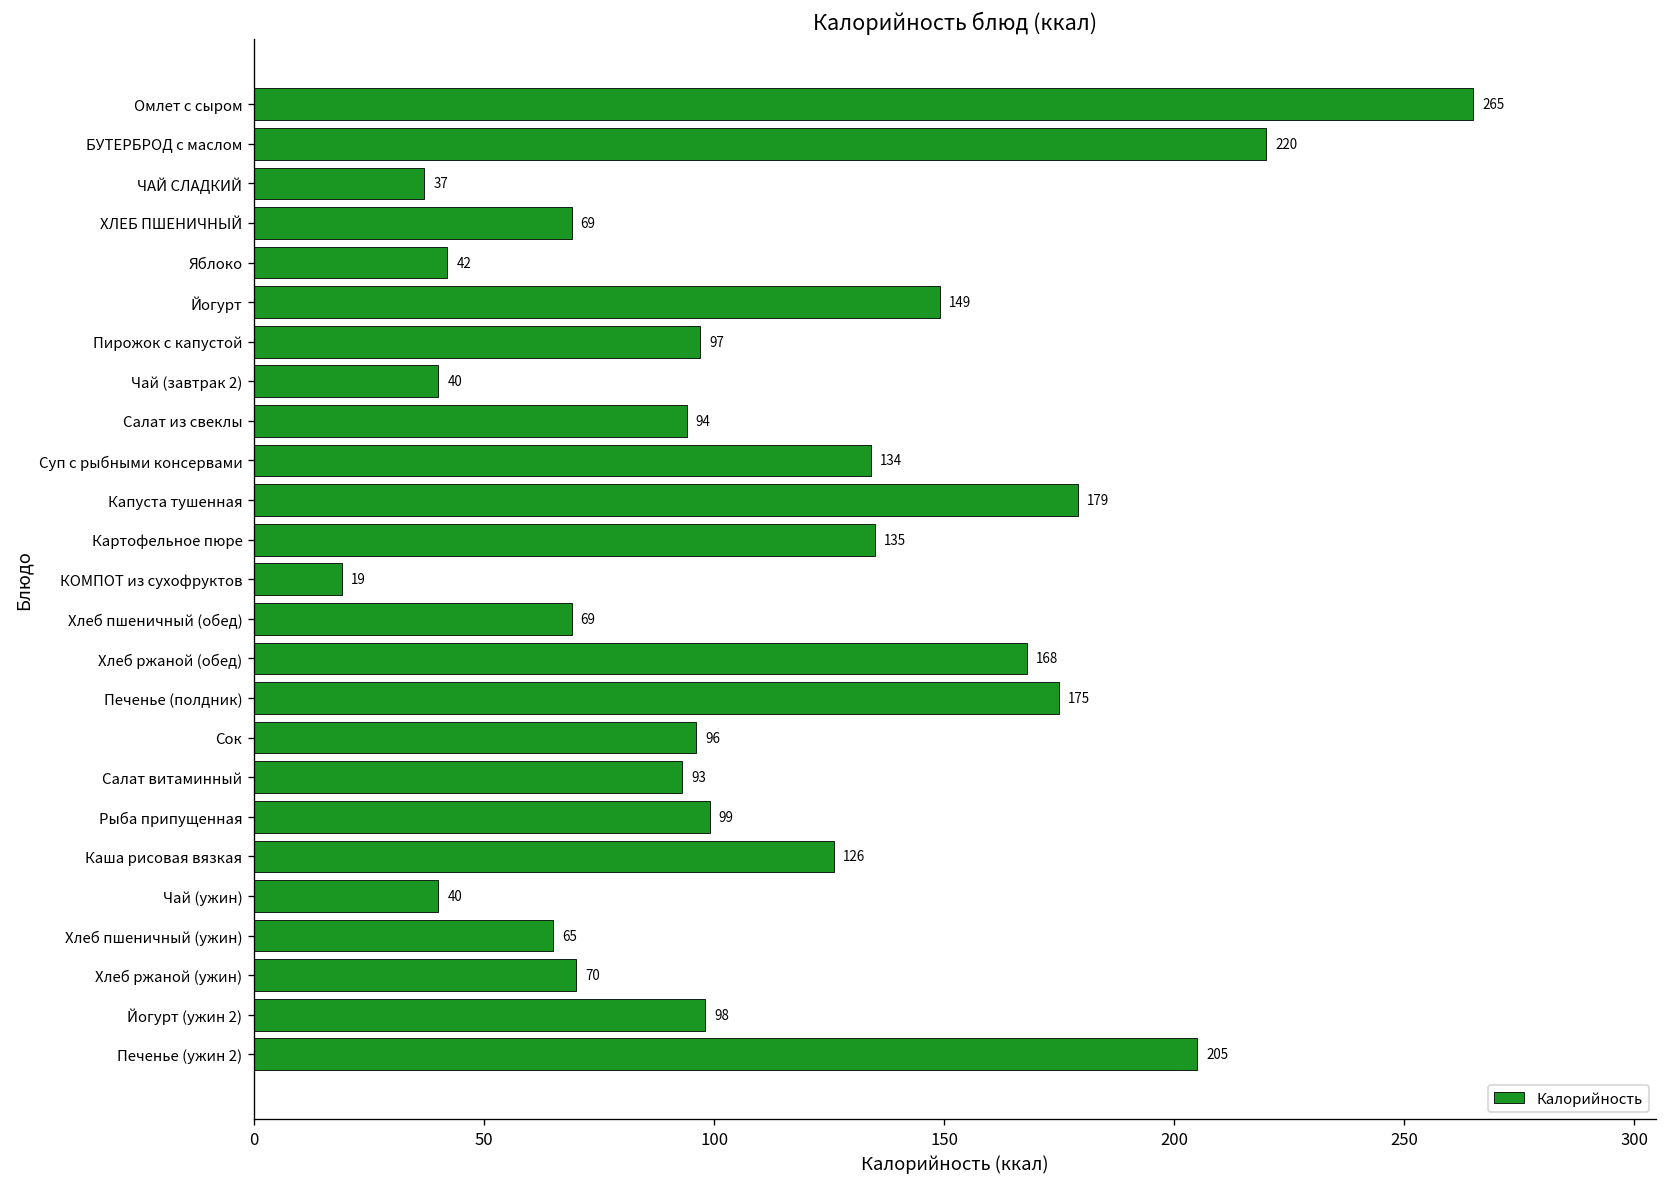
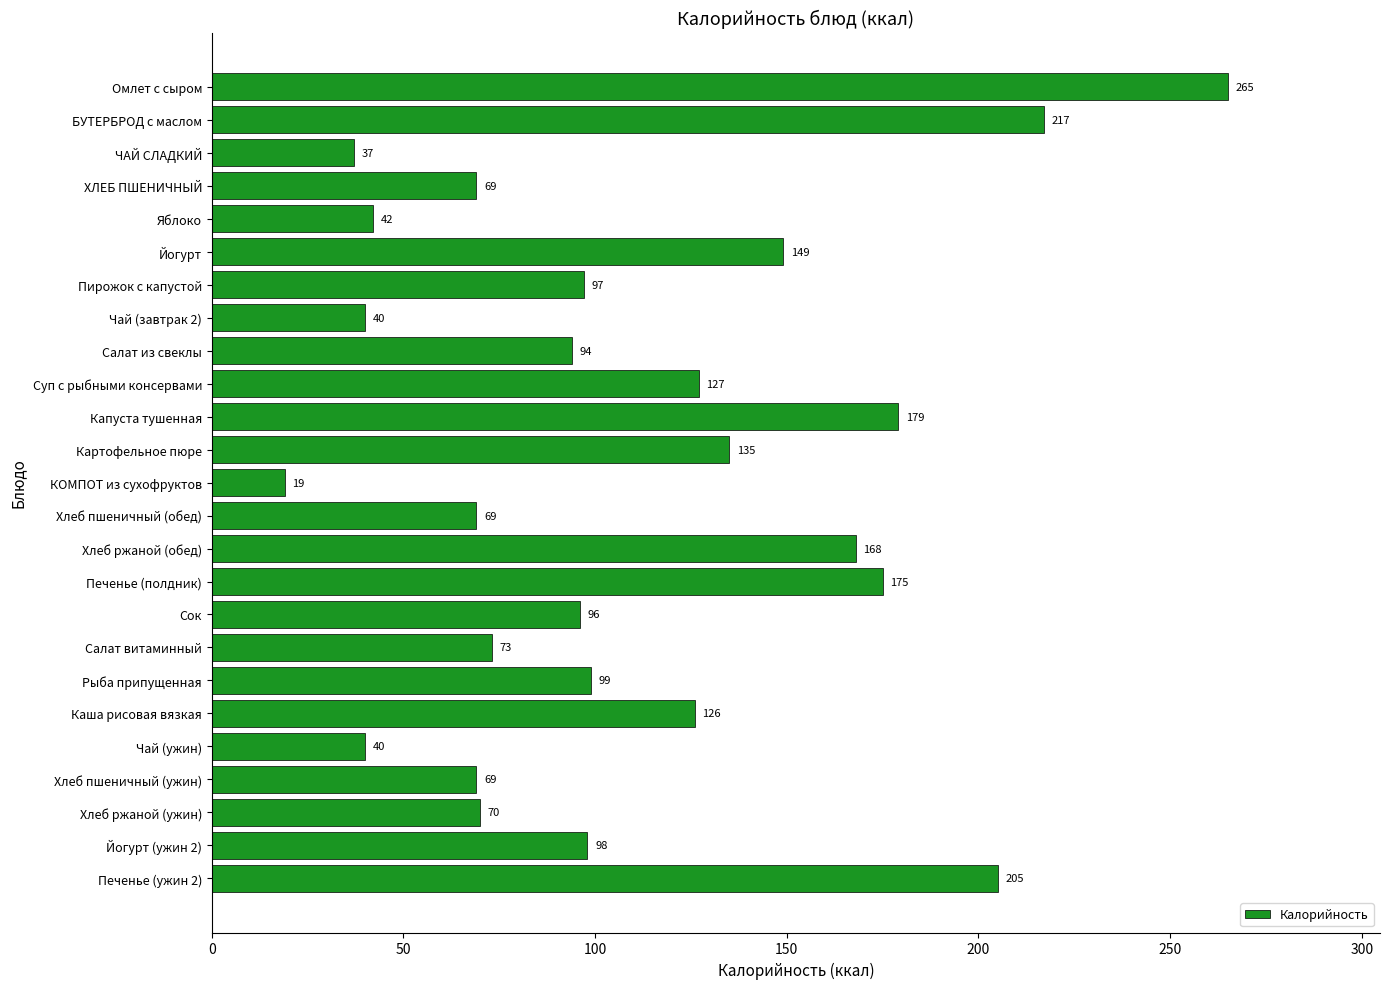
БУТЕРБРОД с маслом: 220 -> 217
Суп с рыбными консервами: 134 -> 127
Салат витаминный: 93 -> 73
Хлеб пшеничный (ужин): 65 -> 69
